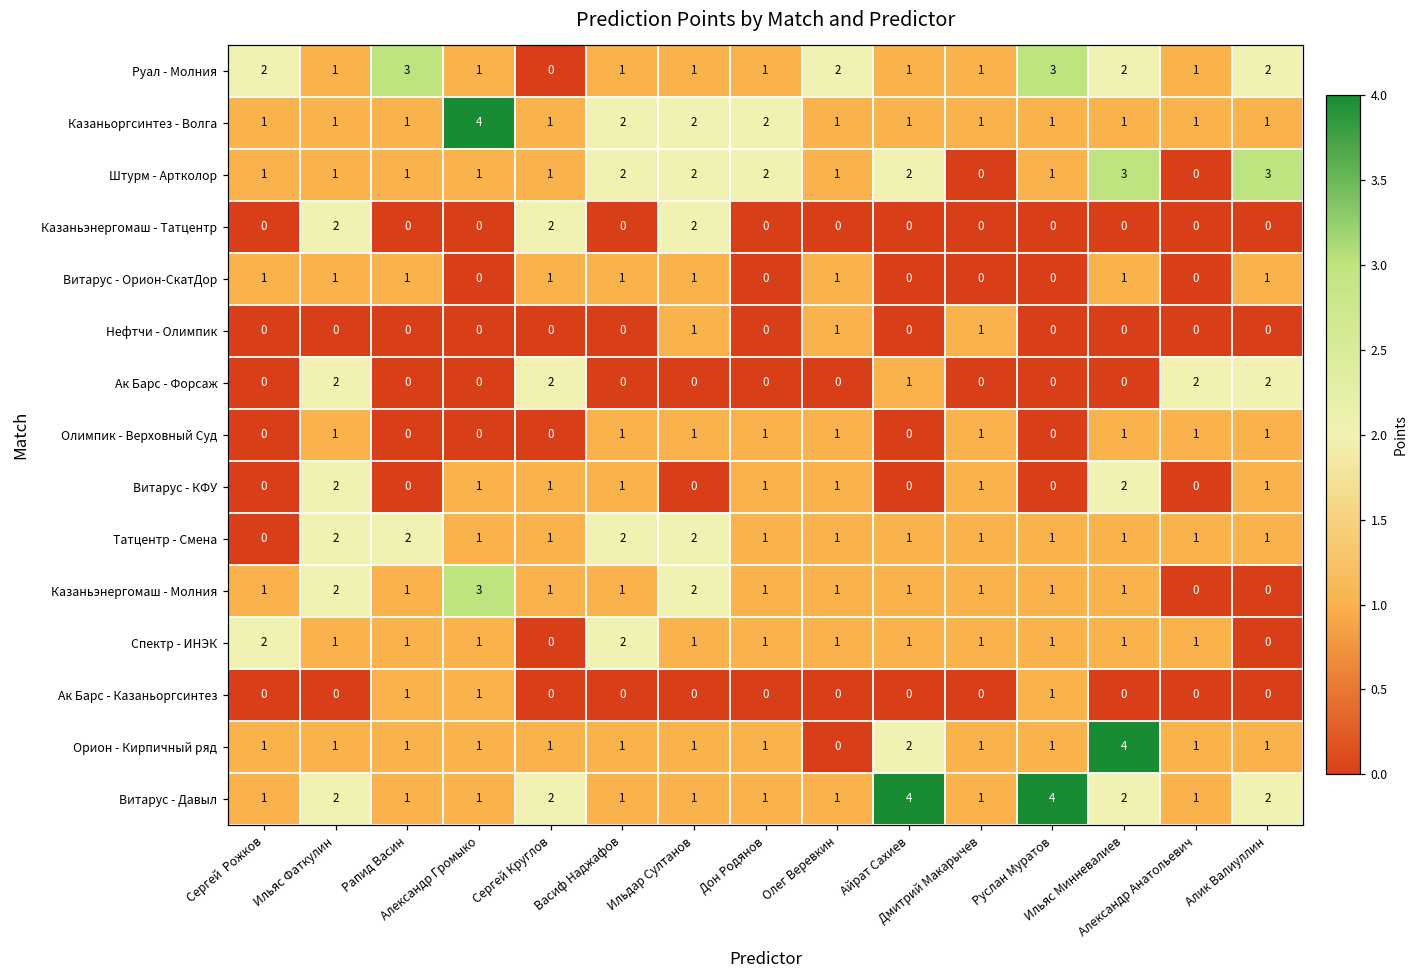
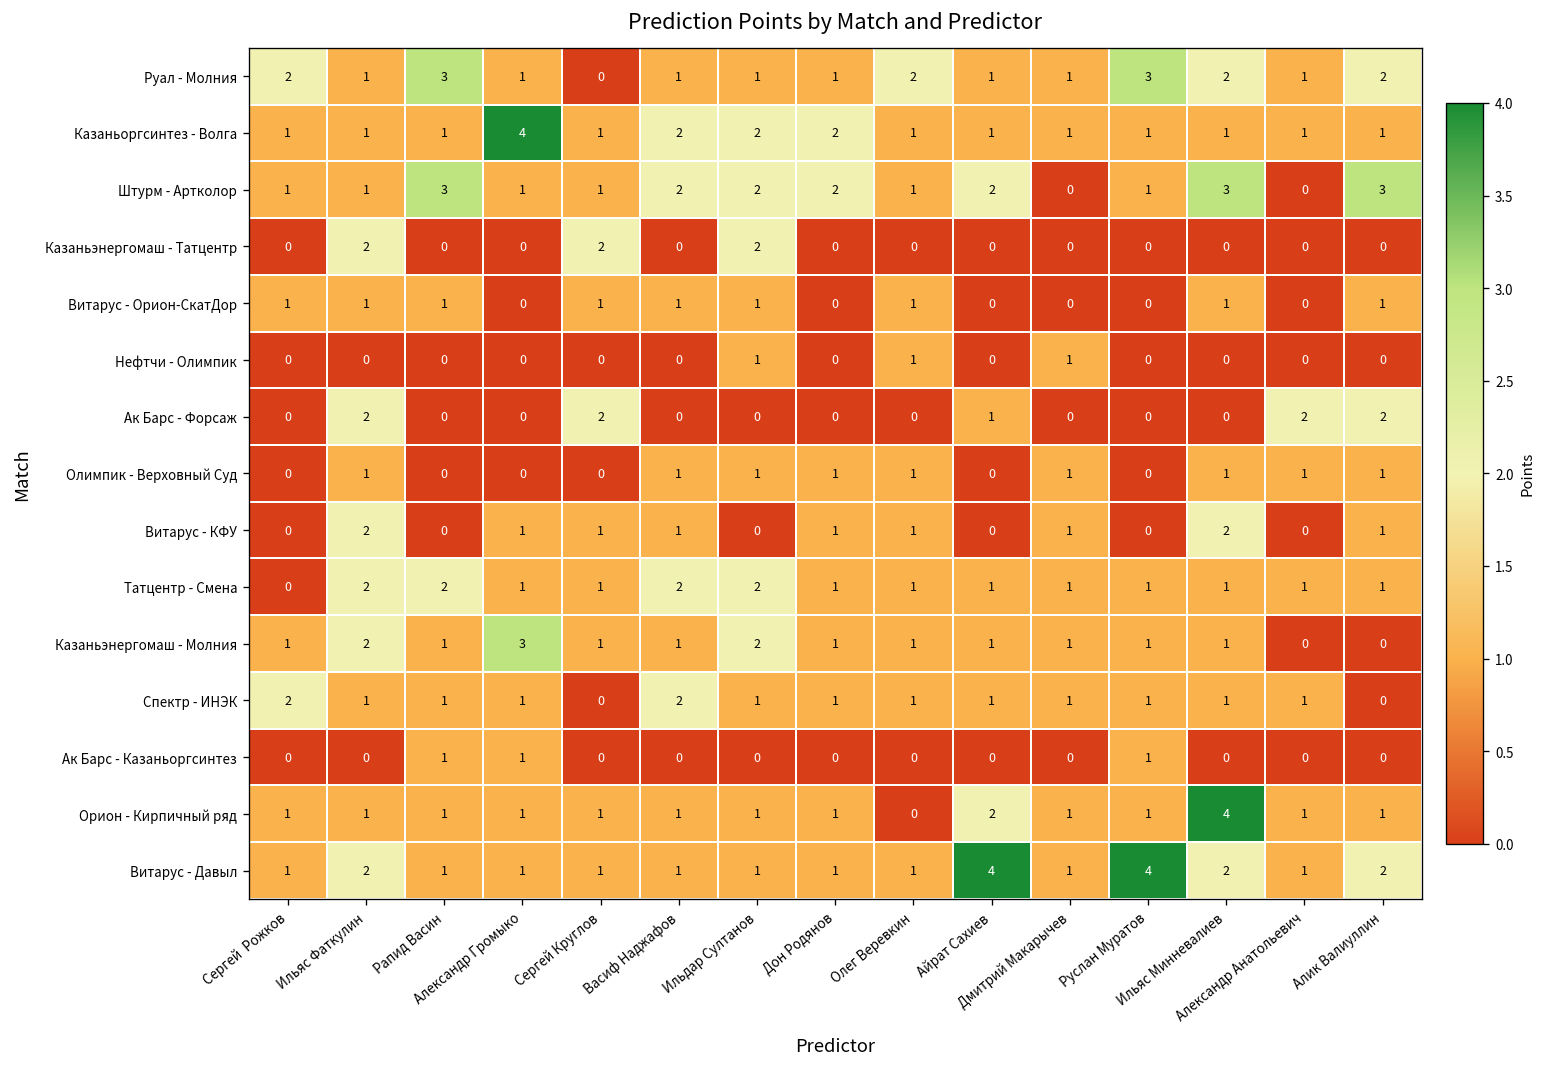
Штурм - Артколор, Рапид Васин: 1 -> 3
Витарус - Давыл, Сергей Круглов: 2 -> 1
